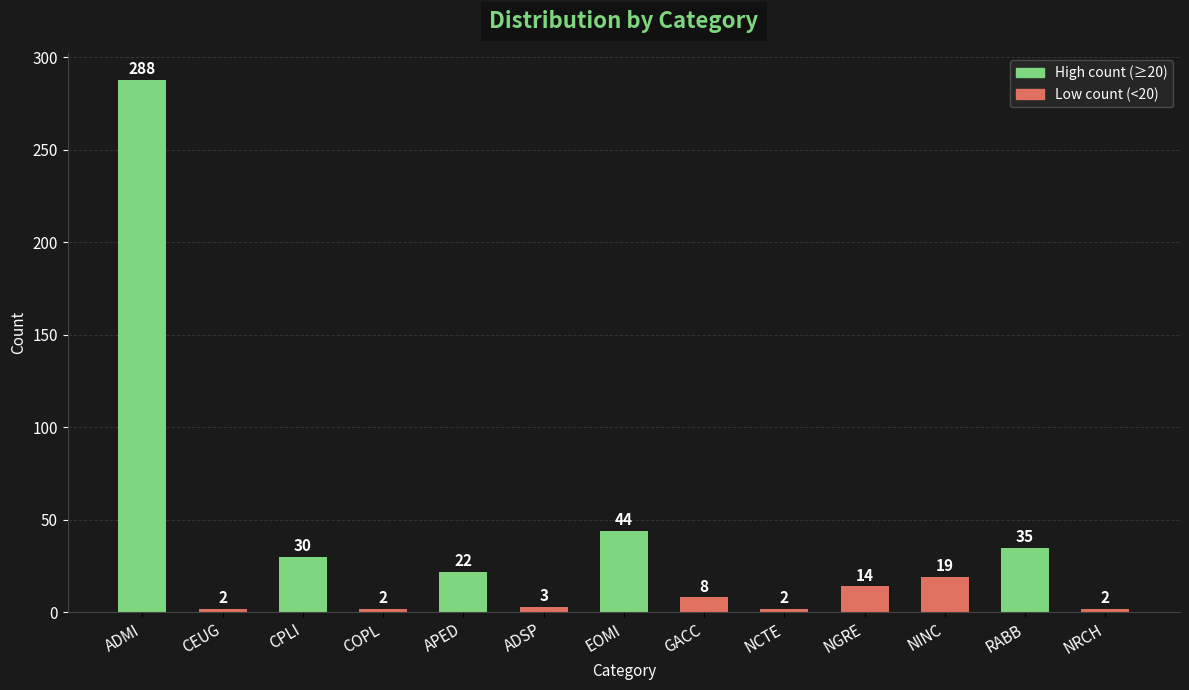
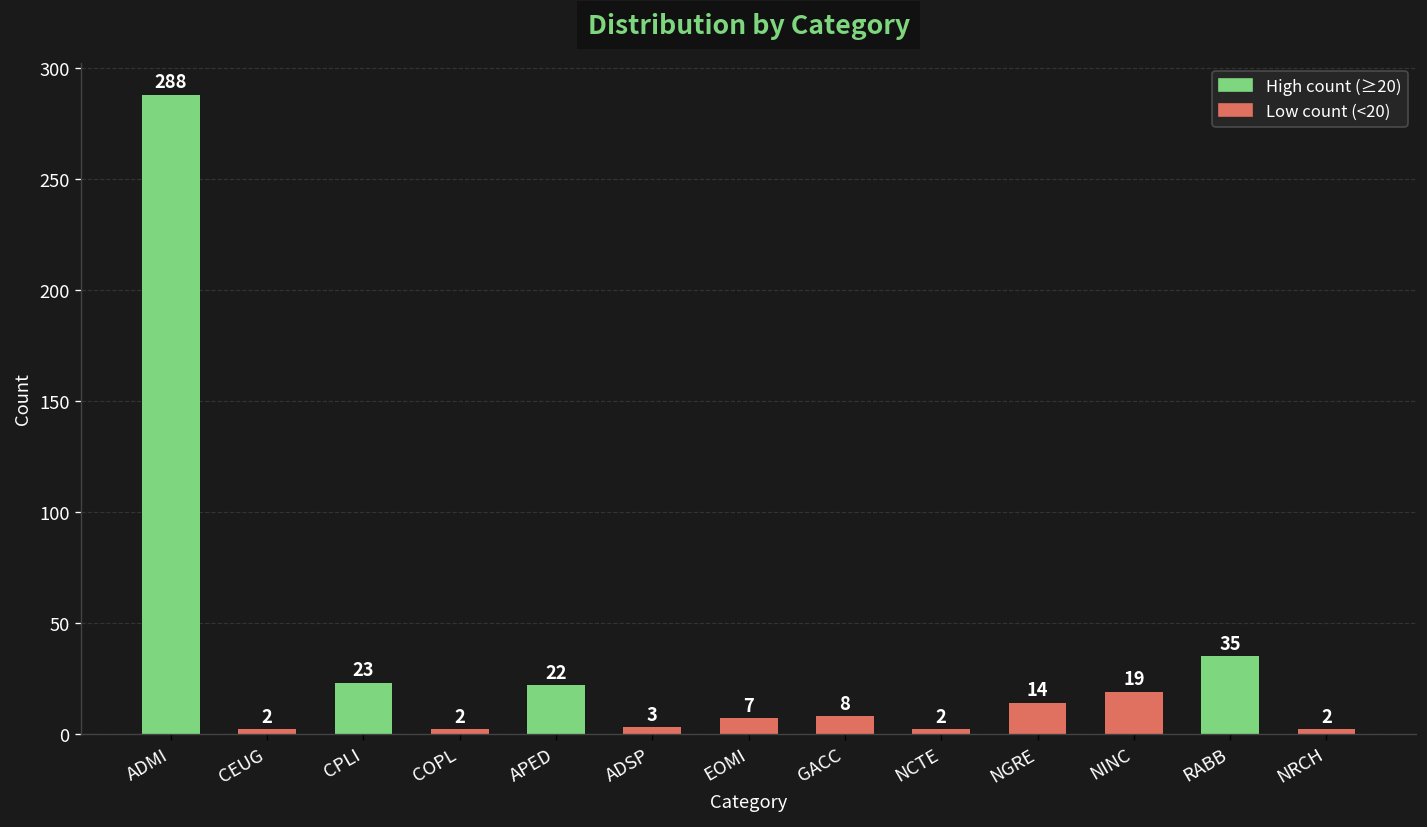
CPLI: 30 -> 23
EOMI: 44 -> 7
